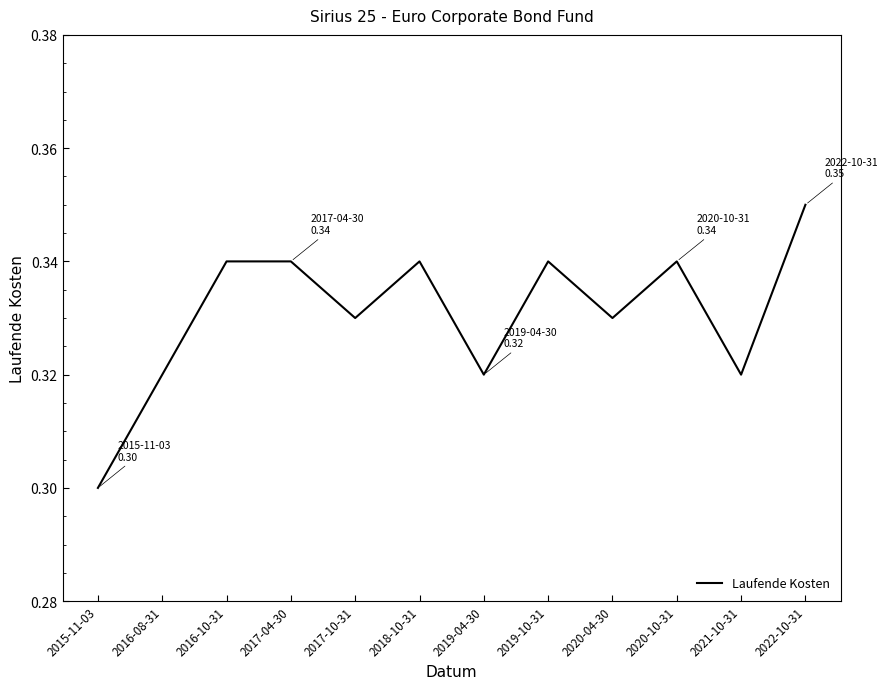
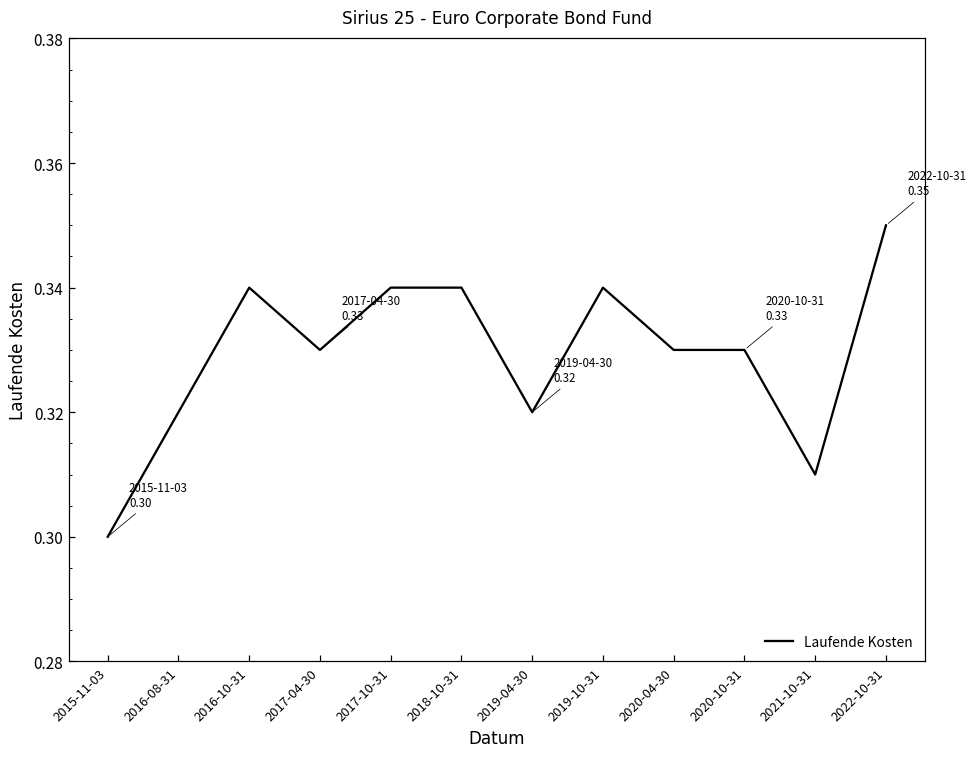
2017-04-30: 0.34 -> 0.33
2017-10-31: 0.33 -> 0.34
2020-10-31: 0.34 -> 0.33
2021-10-31: 0.32 -> 0.31
